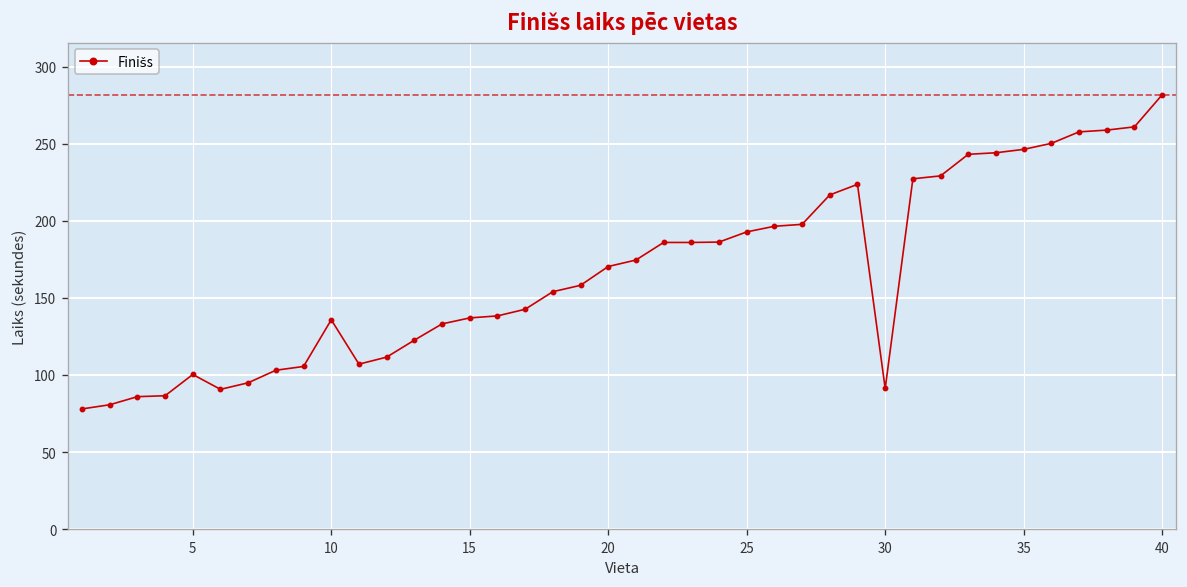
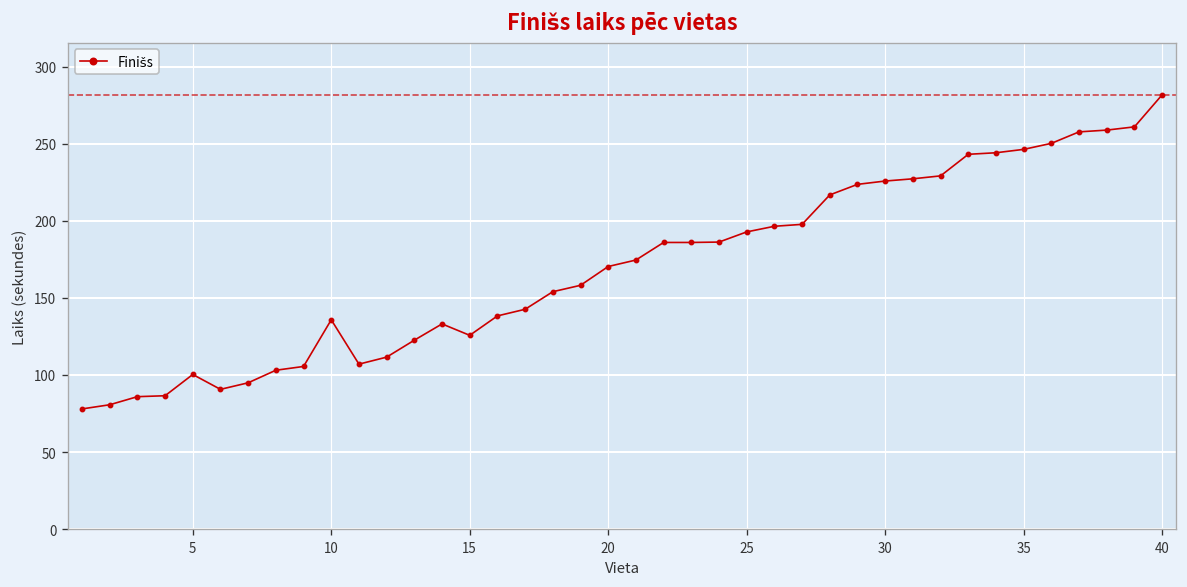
15: 137 -> 126
30: 91 -> 226
